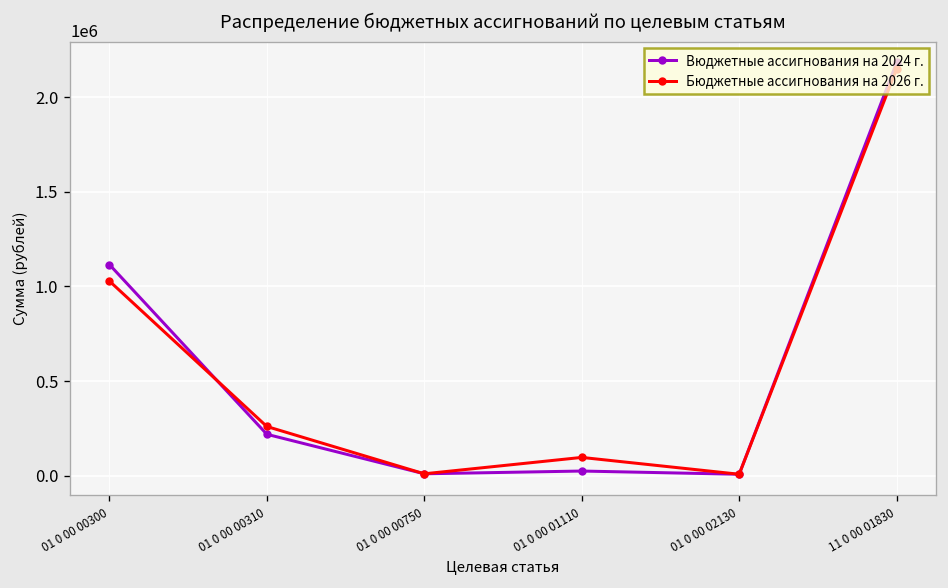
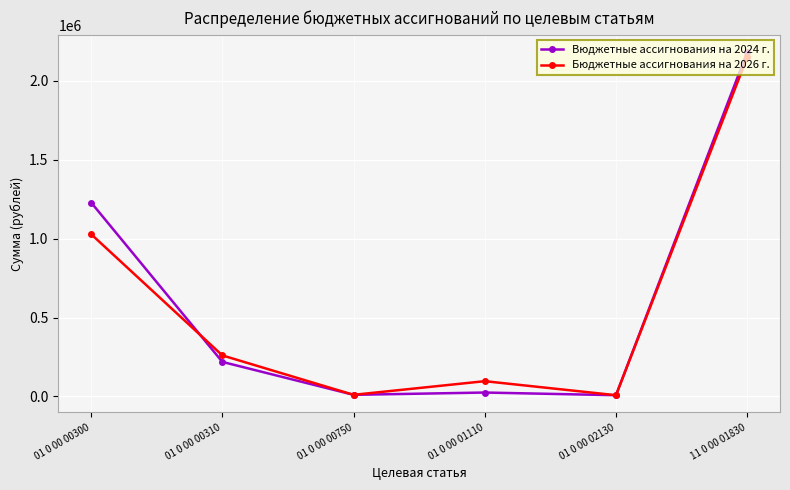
Bюджетные ассигнования на 2024 г., 01 0 00 00300: 1120000 -> 1230000
